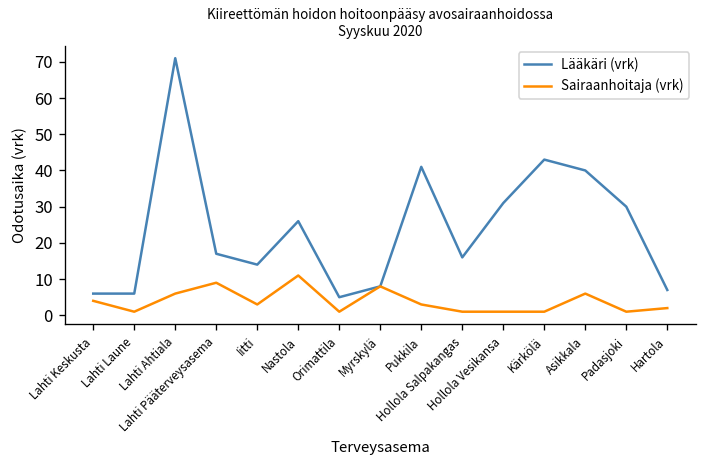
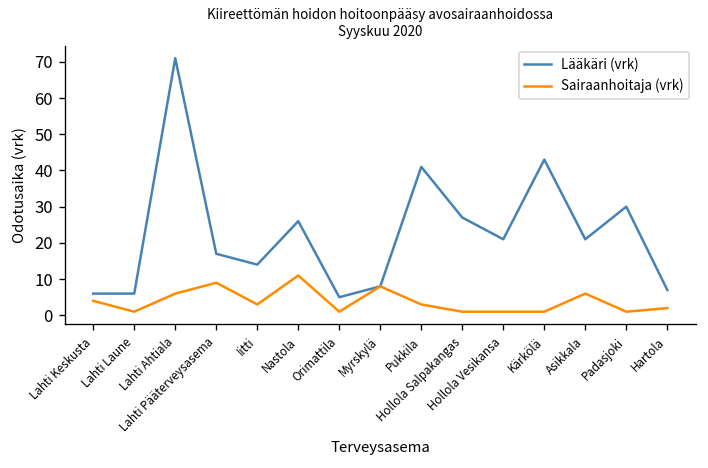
Lääkäri (vrk), Hollola Salpakangas: 16 -> 27
Lääkäri (vrk), Hollola Vesikansa: 31 -> 21
Lääkäri (vrk), Asikkala: 40 -> 21
